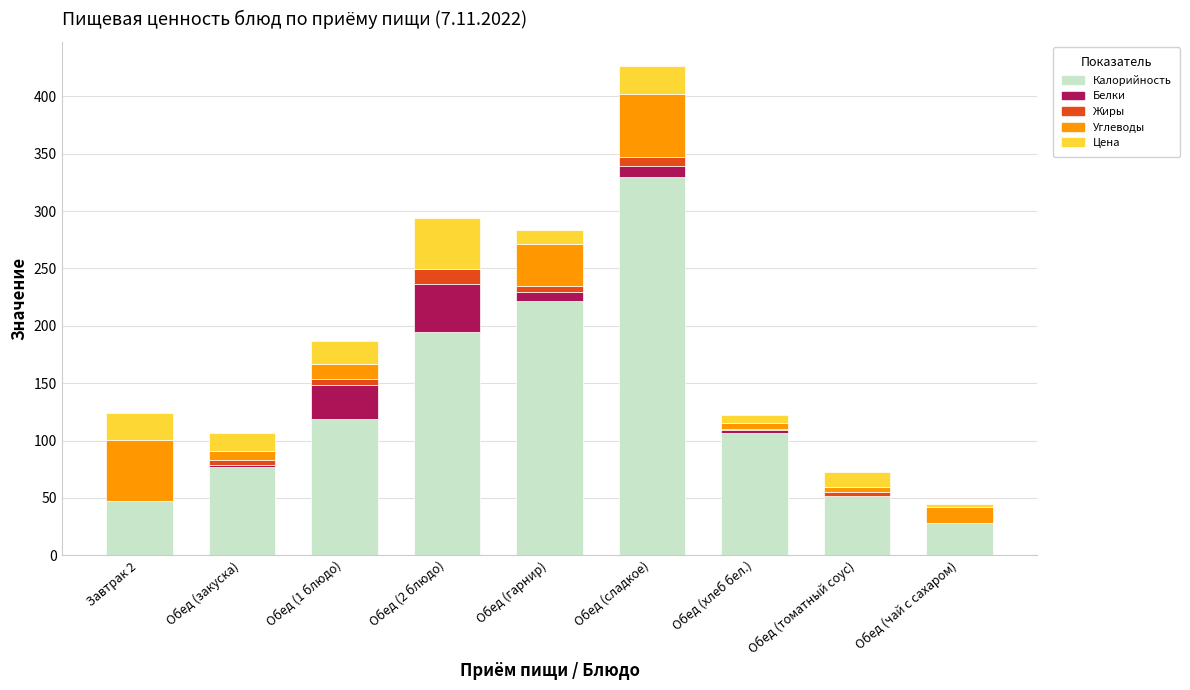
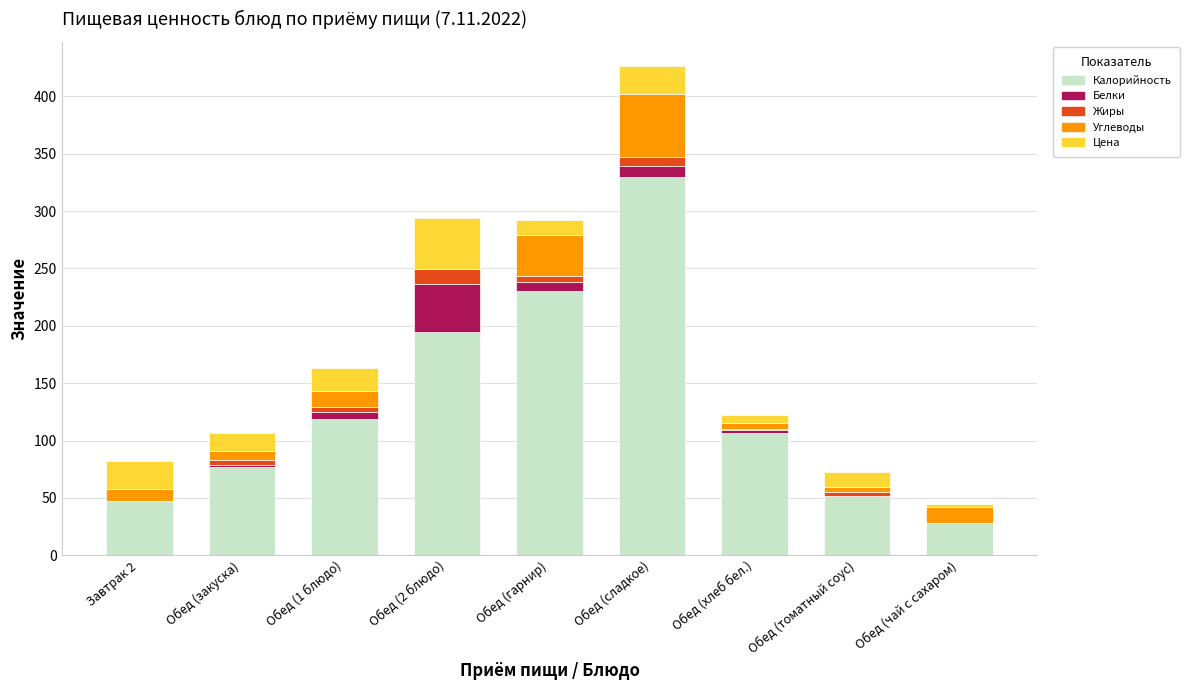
Углеводы, Завтрак 2: 52 -> 10
Белки, Обед (1 блюдо): 30 -> 6
Калорийность, Обед (гарнир): 222 -> 230
